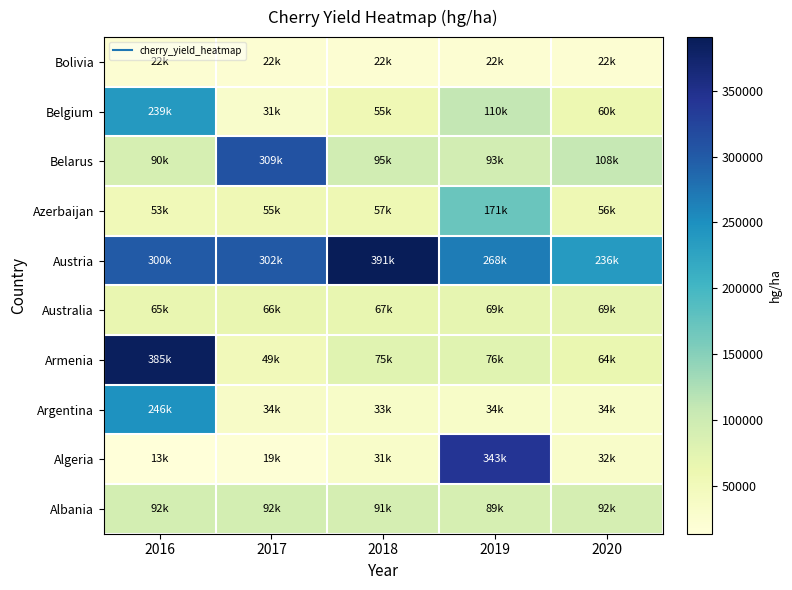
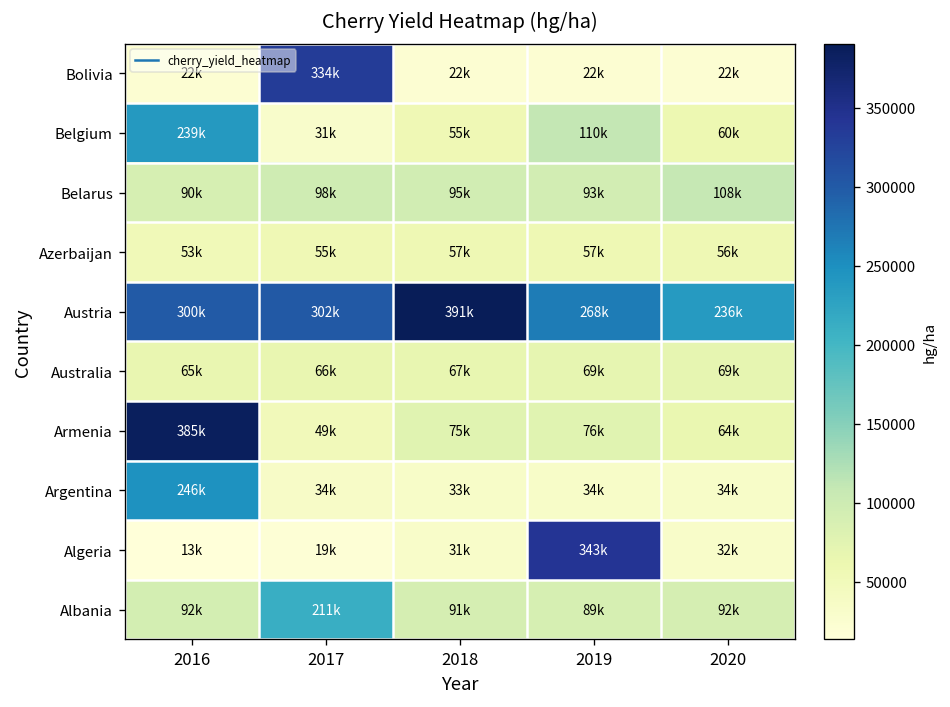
Bolivia, 2017: 22k -> 334k
Belarus, 2017: 309k -> 98k
Azerbaijan, 2019: 171k -> 57k
Albania, 2017: 92k -> 211k
